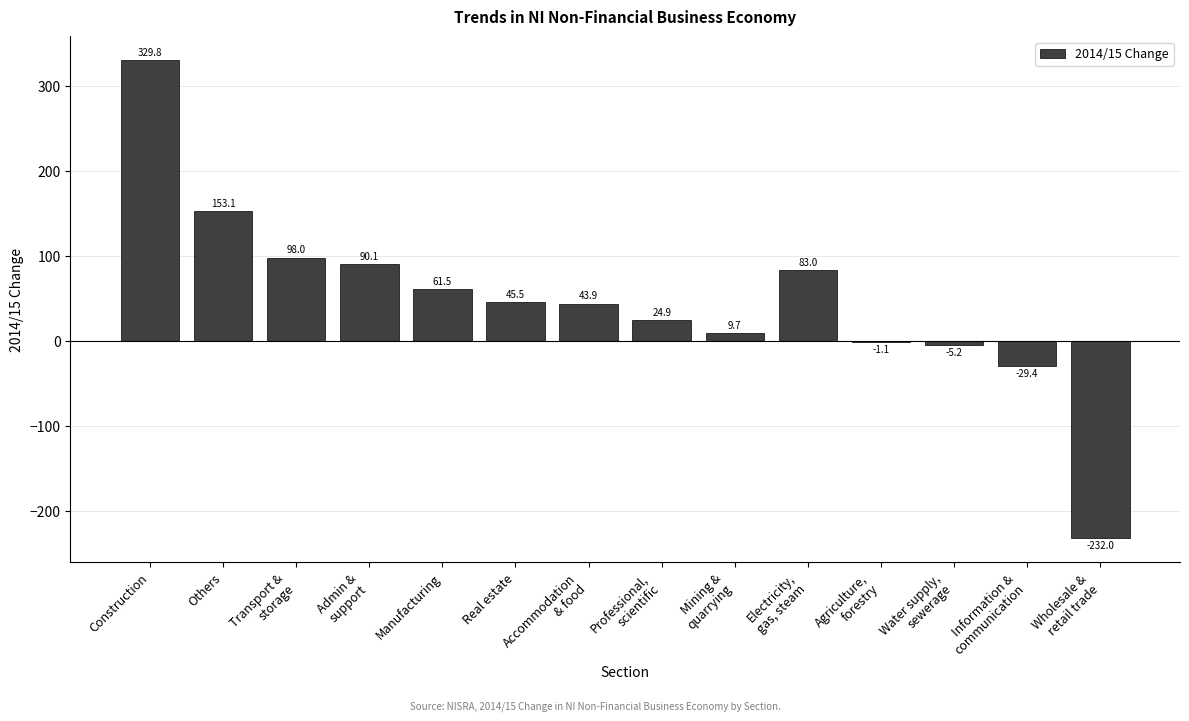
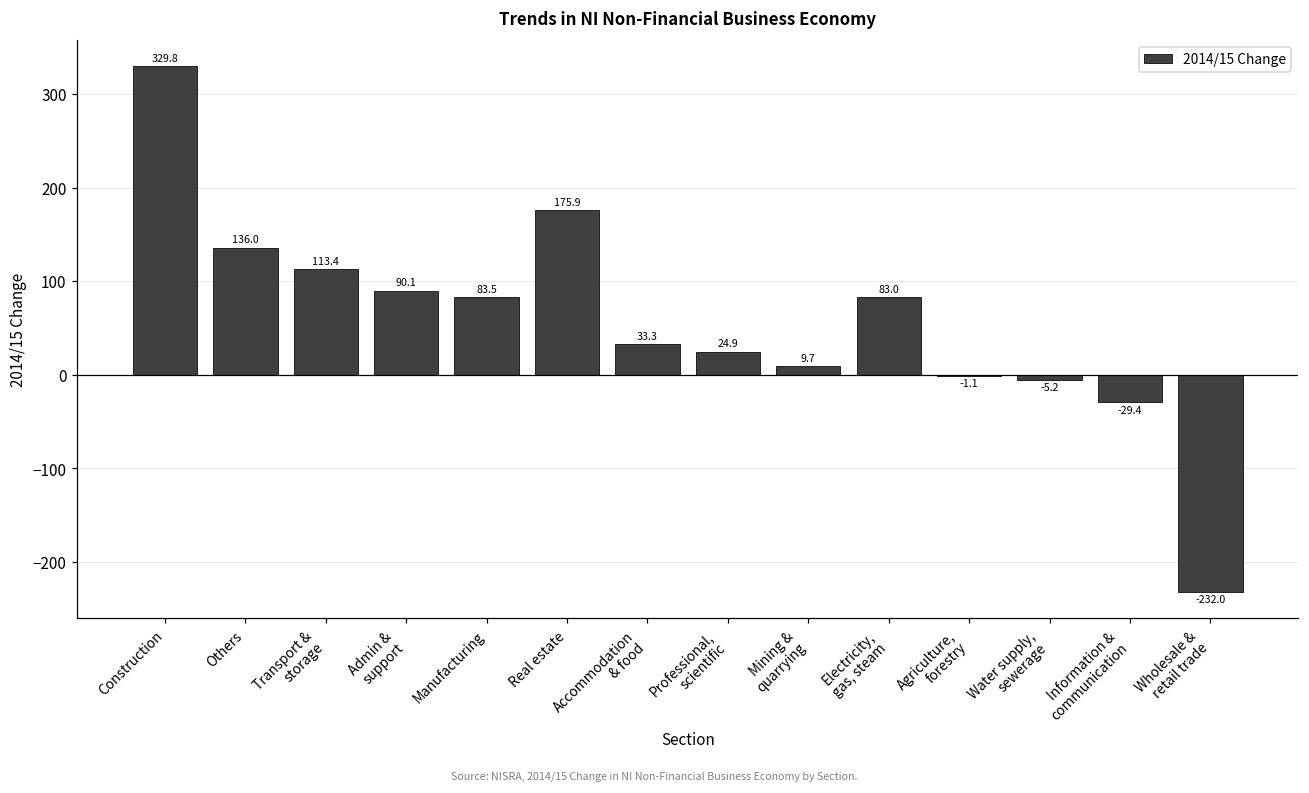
Others: 153.1 -> 136.0
Transport & storage: 98.0 -> 113.4
Manufacturing: 61.5 -> 83.5
Real estate: 45.5 -> 175.9
Accommodation & food: 43.9 -> 33.3
